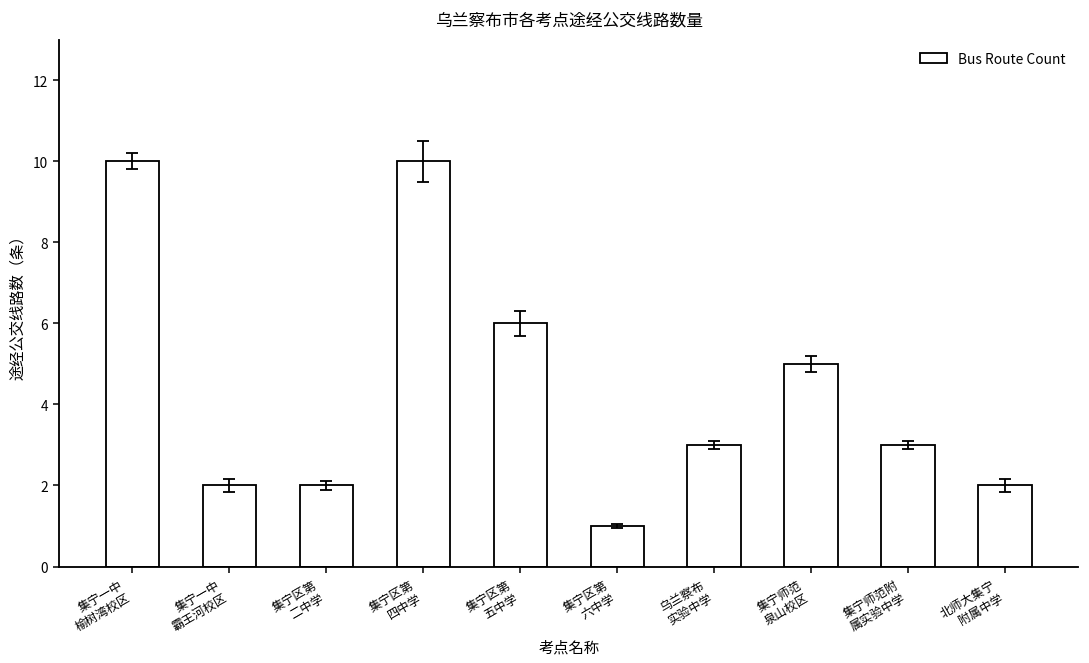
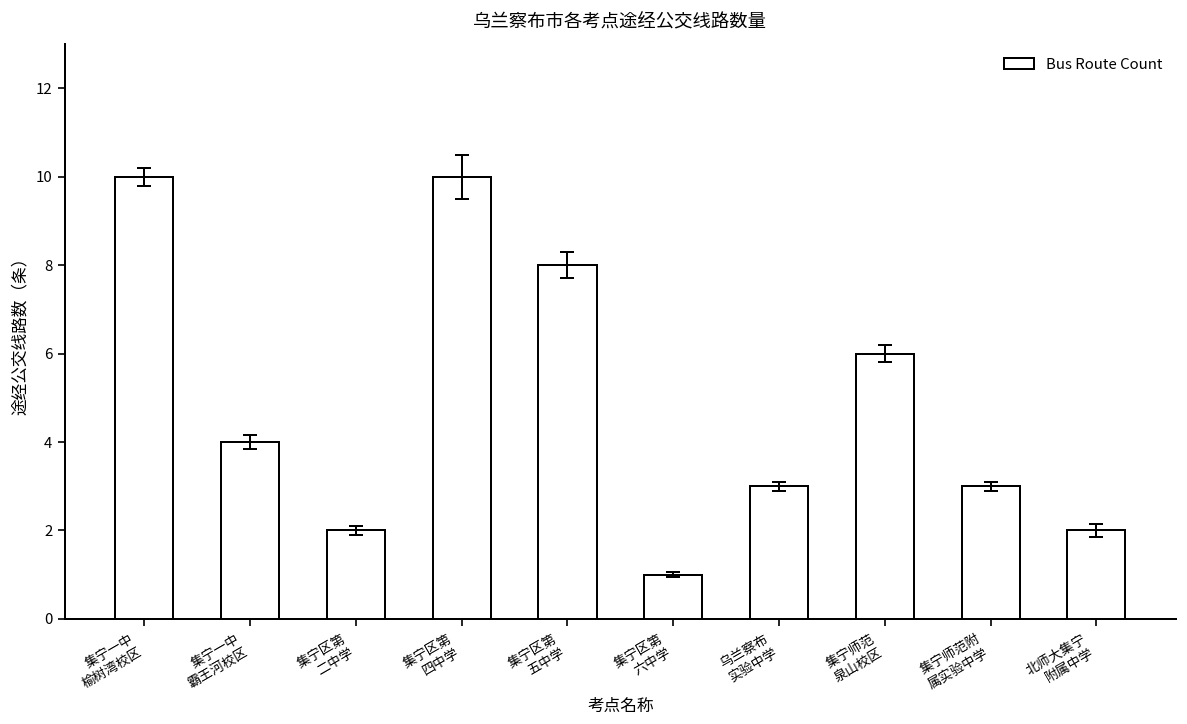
Bus Route Count, 集宁一中 霸王河校区: 2 -> 4
Bus Route Count, 集宁区第 五中学: 6 -> 8
Bus Route Count, 集宁师范 泉山校区: 5 -> 6
